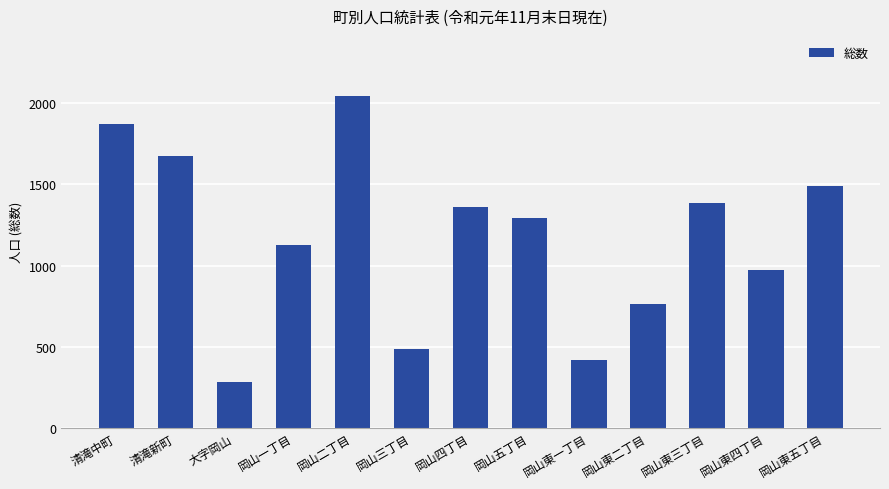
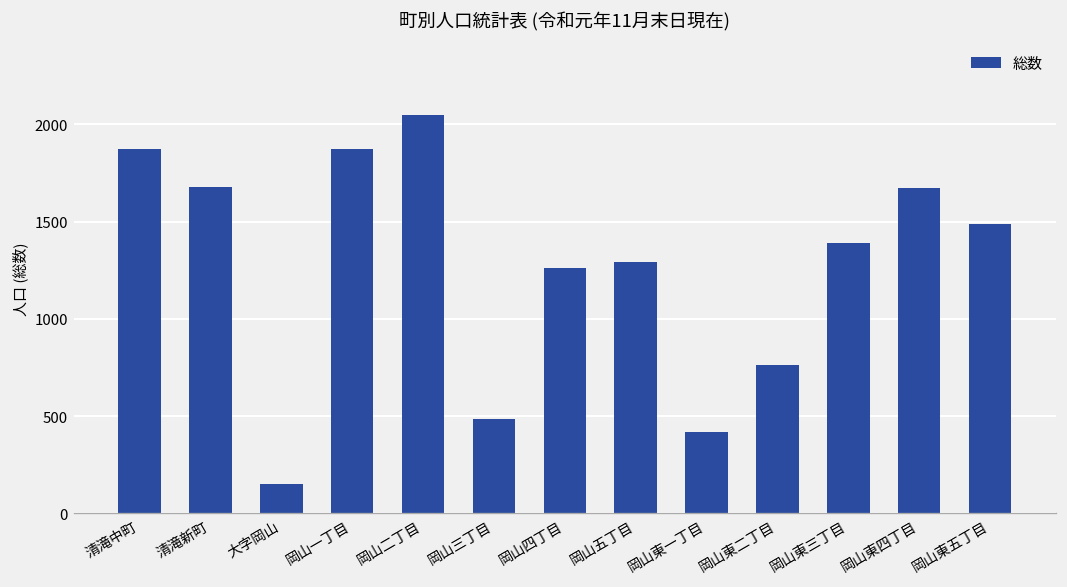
大字岡山: 280 -> 150
岡山一丁目: 1130 -> 1870
岡山四丁目: 1360 -> 1260
岡山東四丁目: 970 -> 1670
